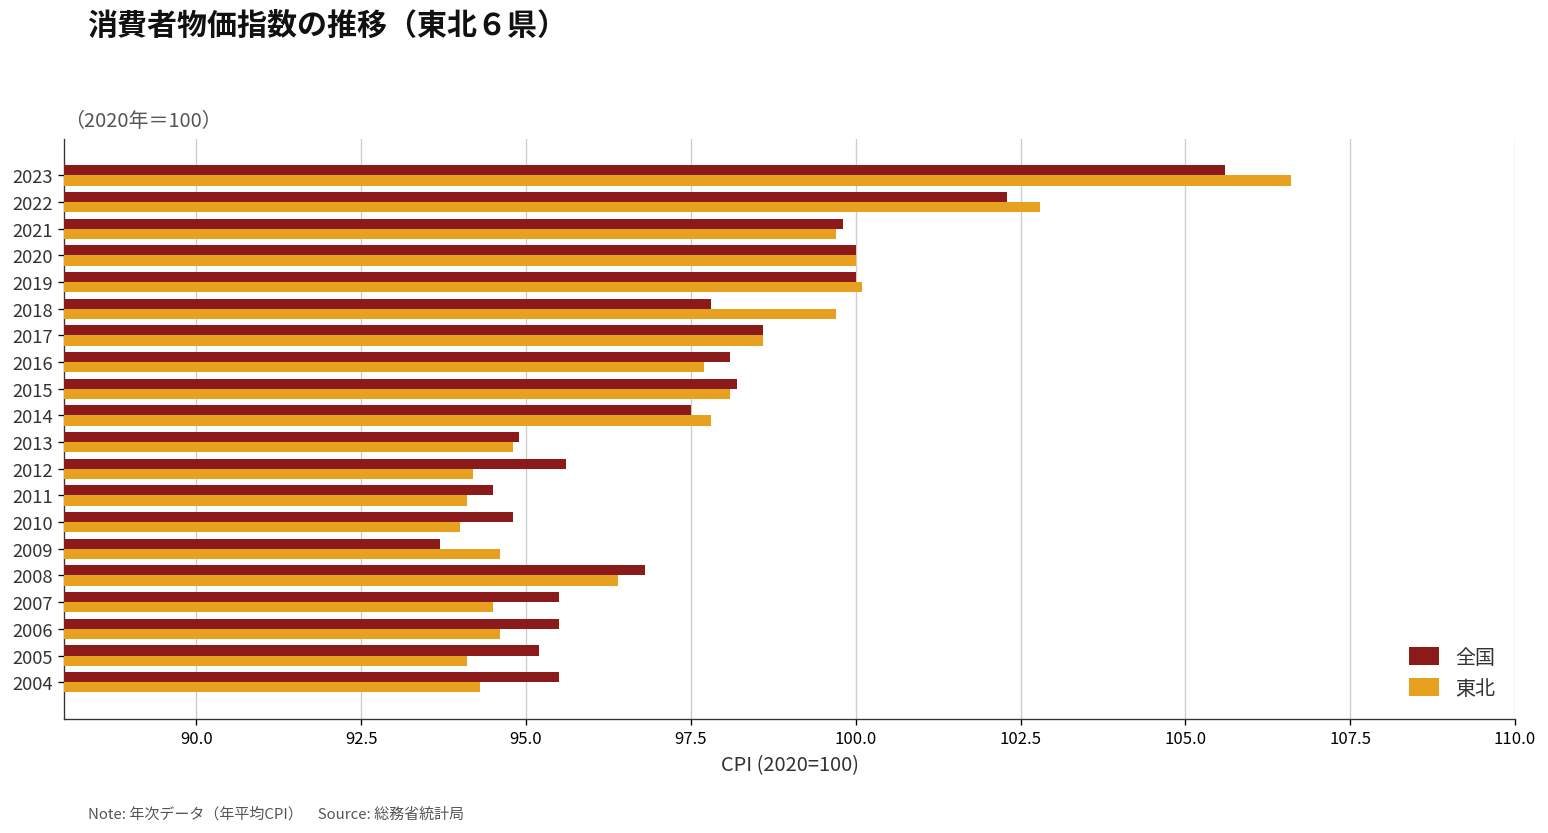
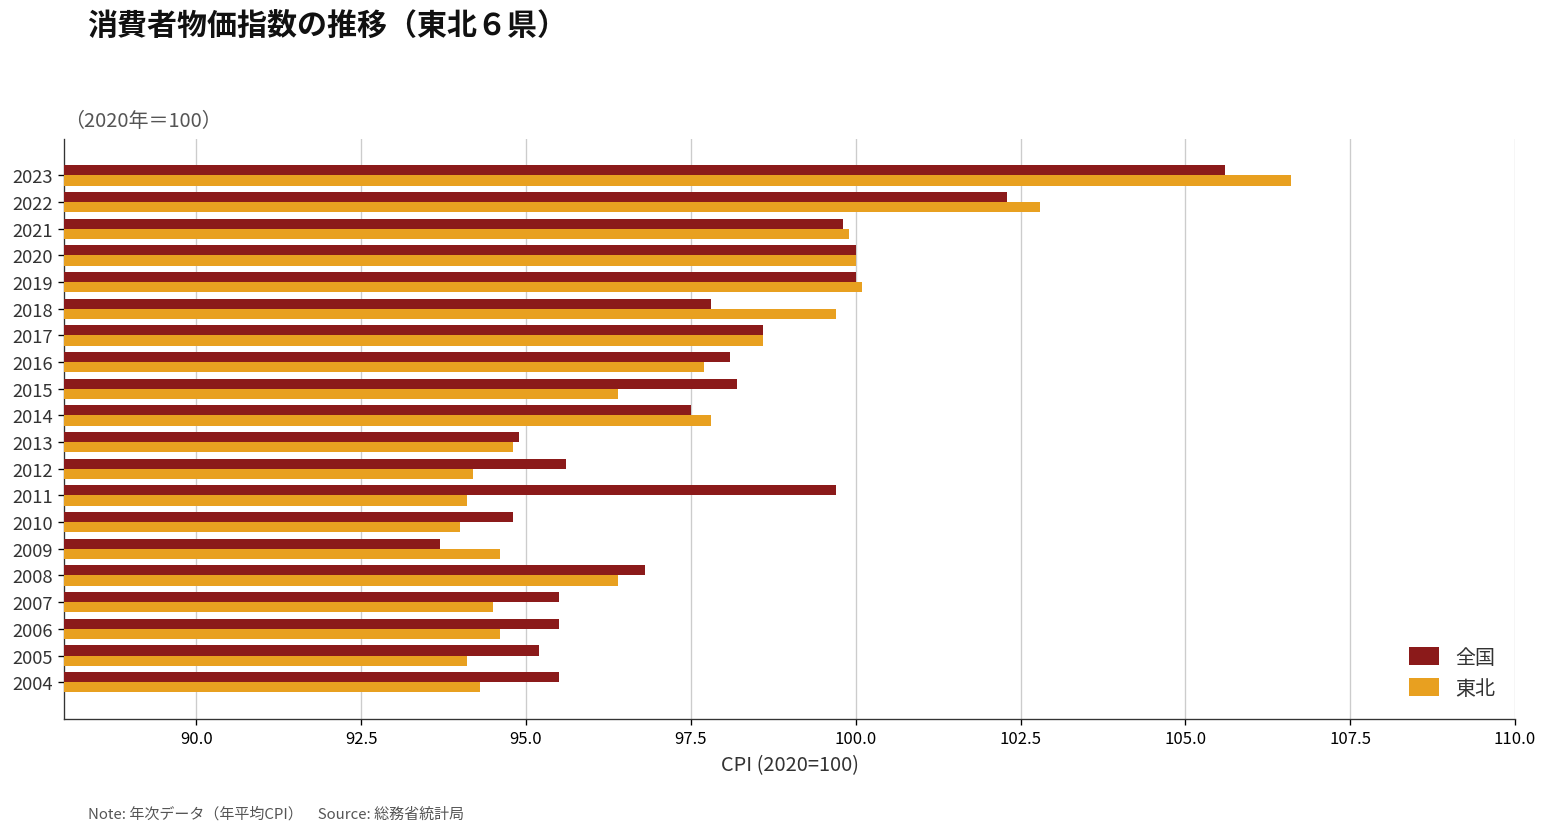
東北, 2021: 99.7 -> 99.9
東北, 2015: 98.1 -> 96.4
全国, 2011: 94.5 -> 99.7
